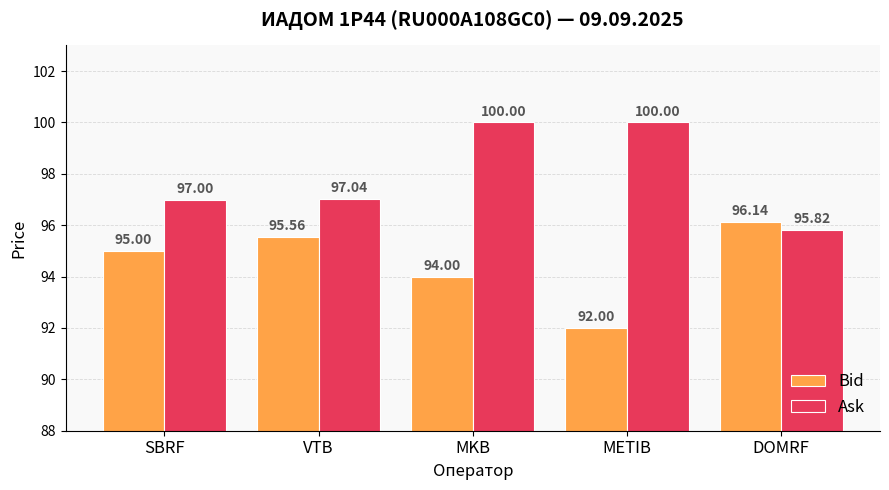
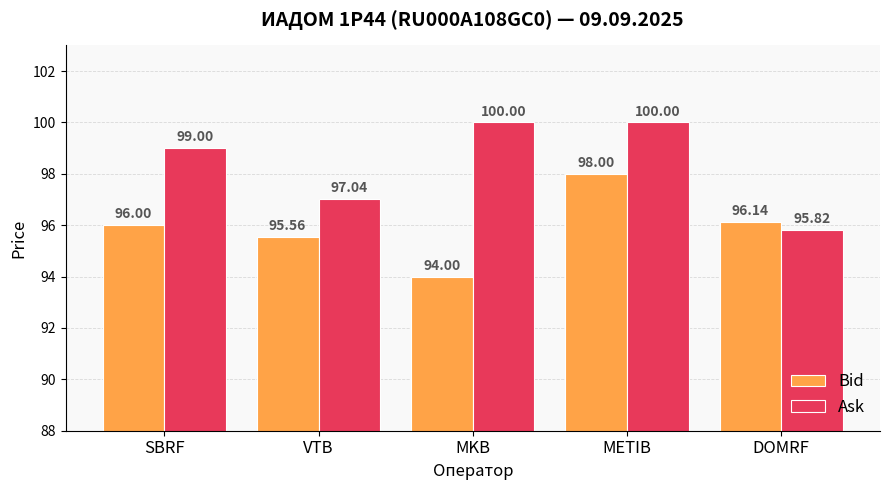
Bid, SBRF: 95.00 -> 96.00
Ask, SBRF: 97.00 -> 99.00
Bid, METIB: 92.00 -> 98.00
